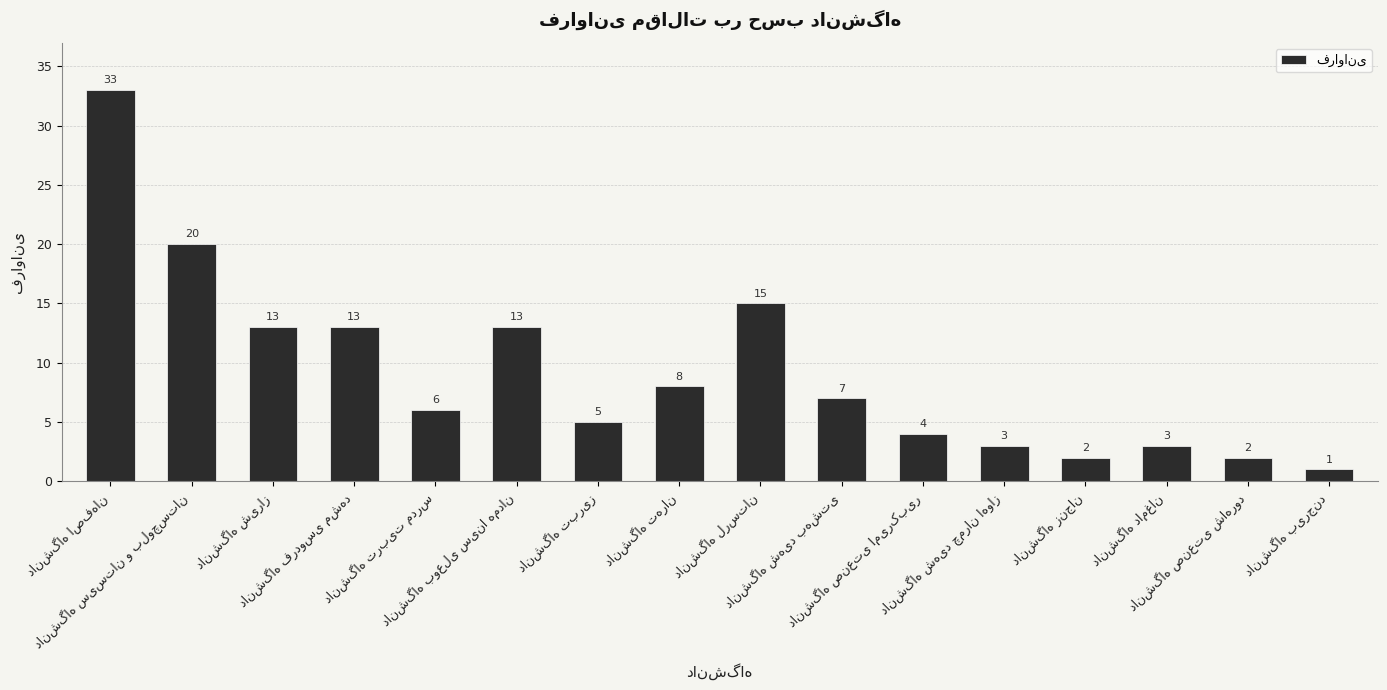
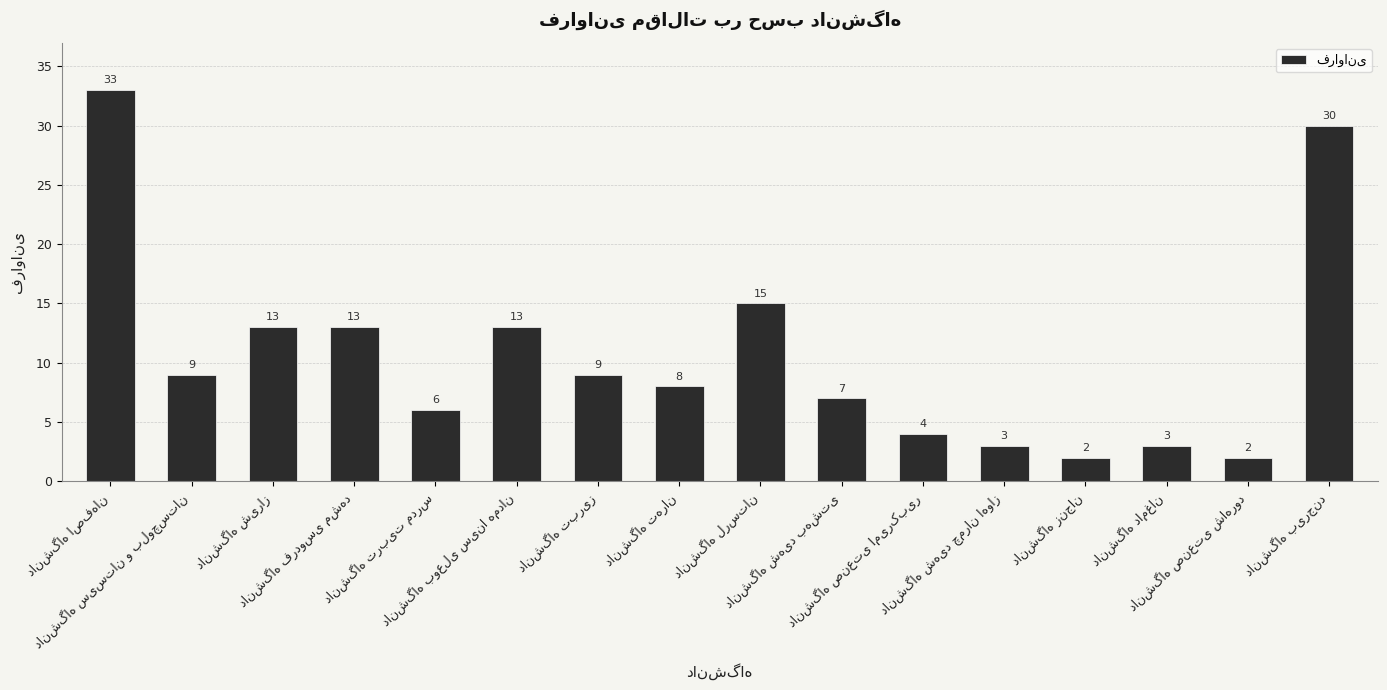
دانشگاه سیستان و بلوچستان: 20 -> 9
دانشگاه تبریز: 5 -> 9
دانشگاه بیرجند: 1 -> 30
